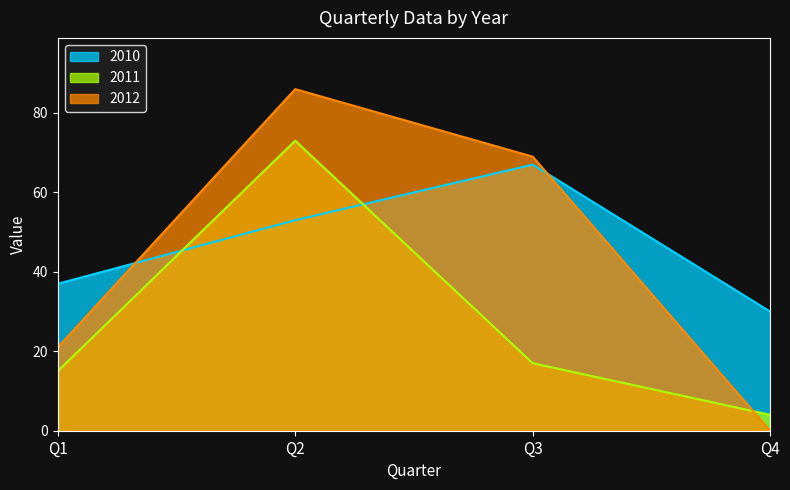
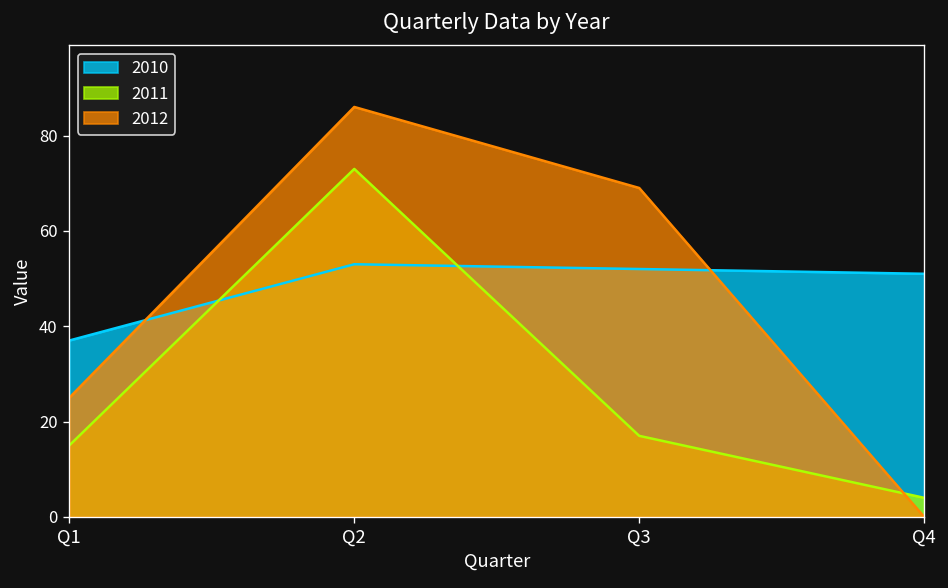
2012, Q1: 21 -> 25
2010, Q3: 67 -> 52
2010, Q4: 30 -> 51
